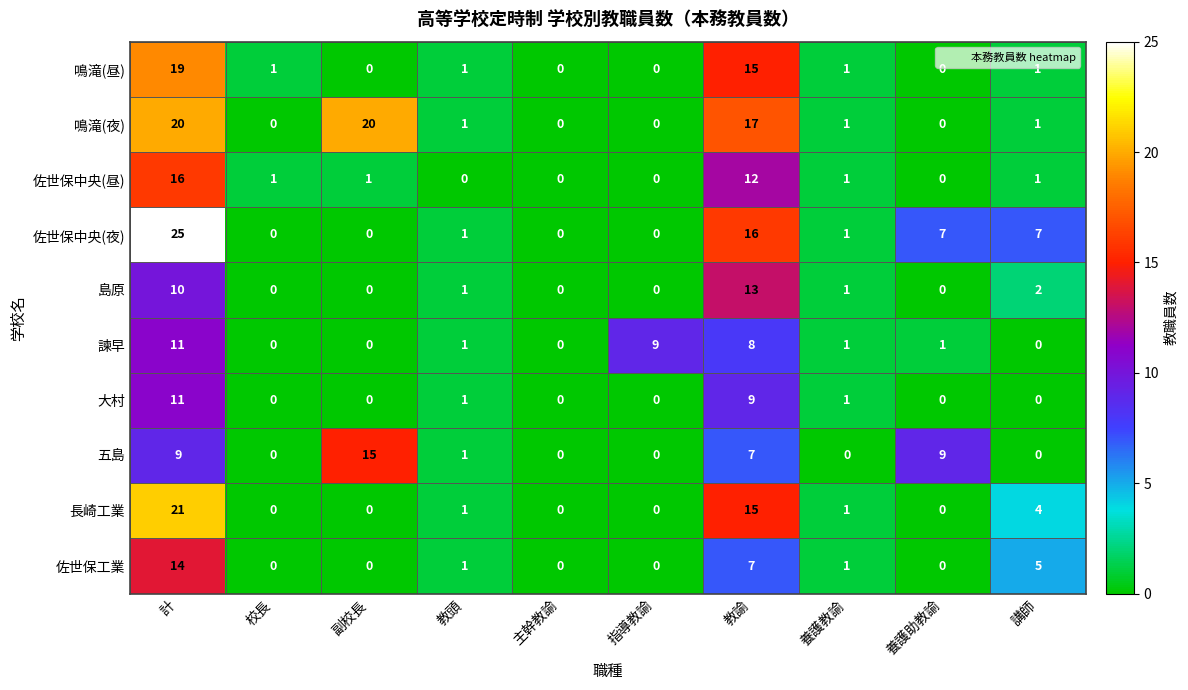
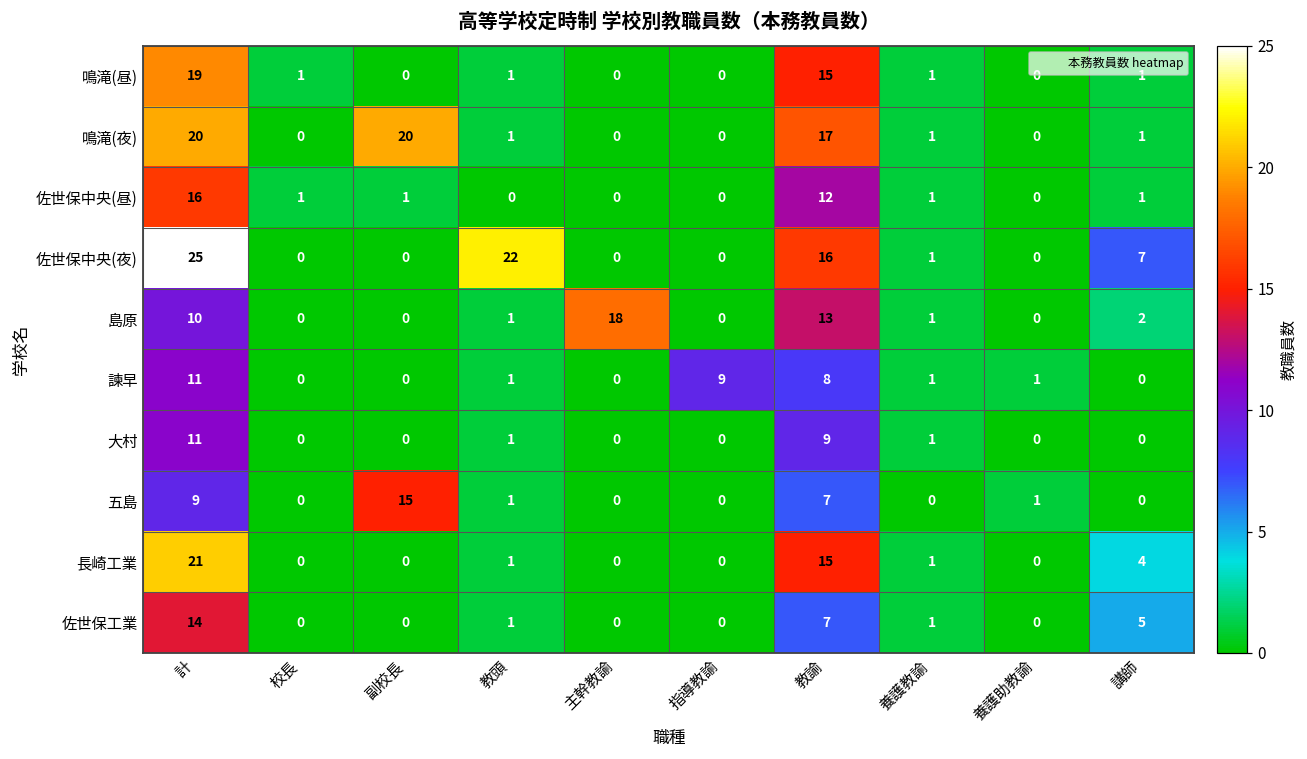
佐世保中央(夜), 教頭: 1 -> 22
佐世保中央(夜), 養護助教諭: 7 -> 0
島原, 主幹教諭: 0 -> 18
五島, 養護助教諭: 9 -> 1
